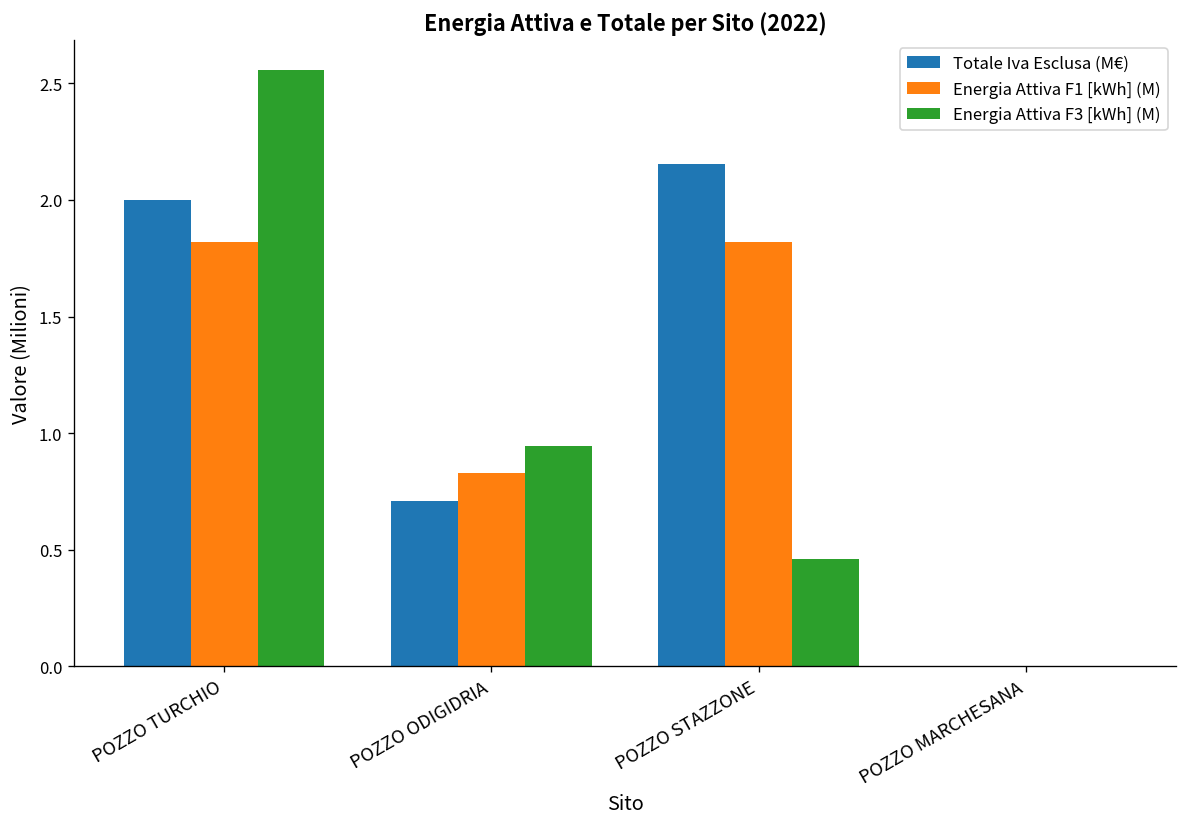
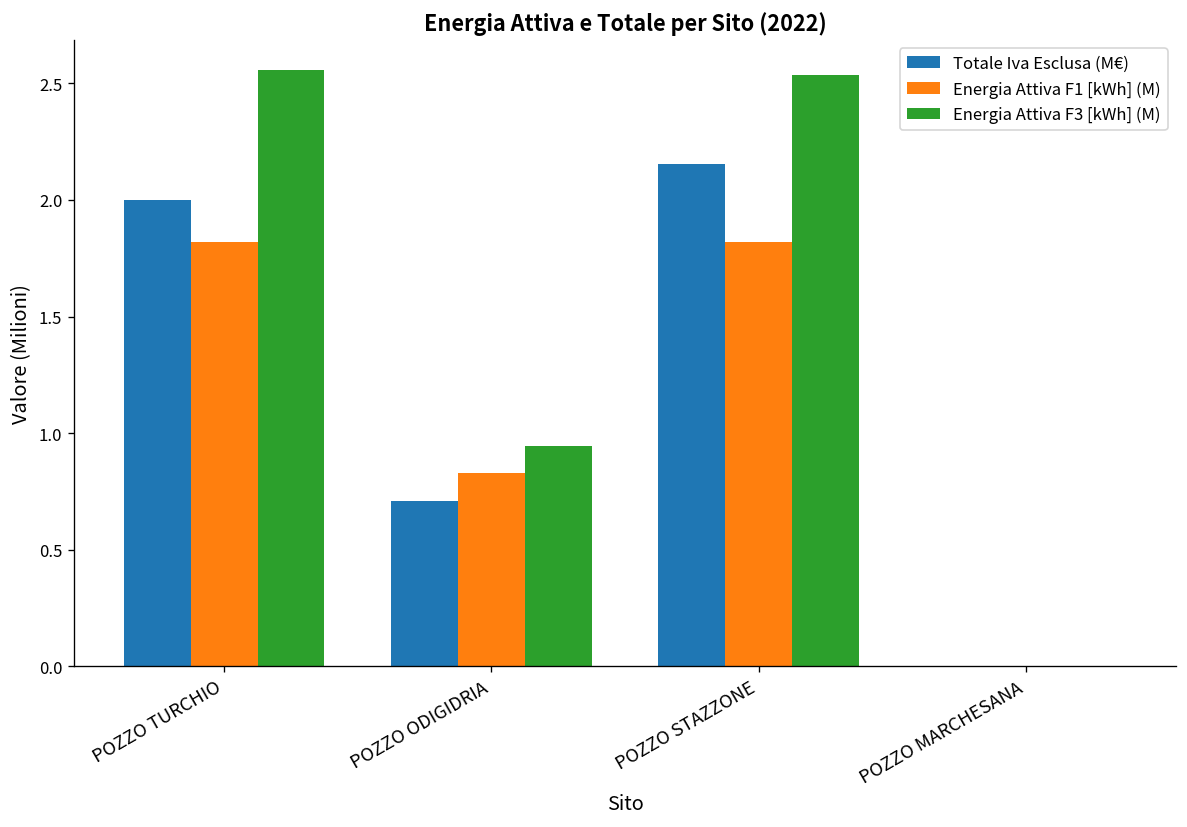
Energia Attiva F3 [kWh] (M), POZZO STAZZONE: 0.46 -> 2.54
